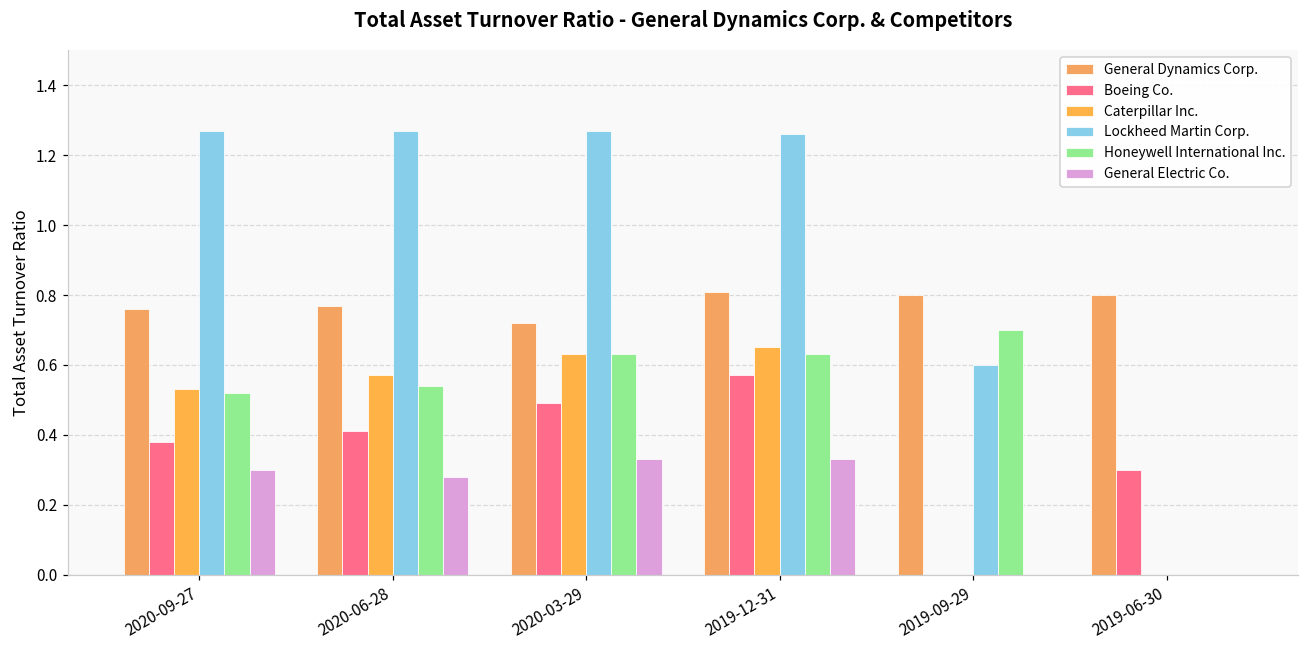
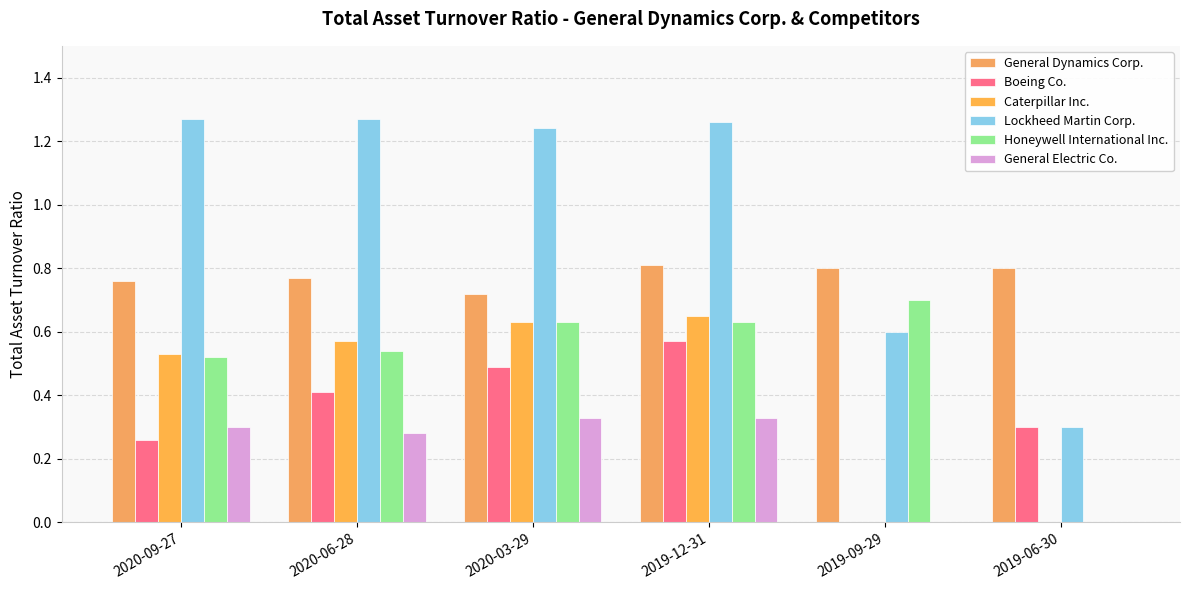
Boeing Co., 2020-09-27: 0.38 -> 0.26
Lockheed Martin Corp., 2020-03-29: 1.27 -> 1.24
Lockheed Martin Corp., 2019-06-30: 0.0 -> 0.3
